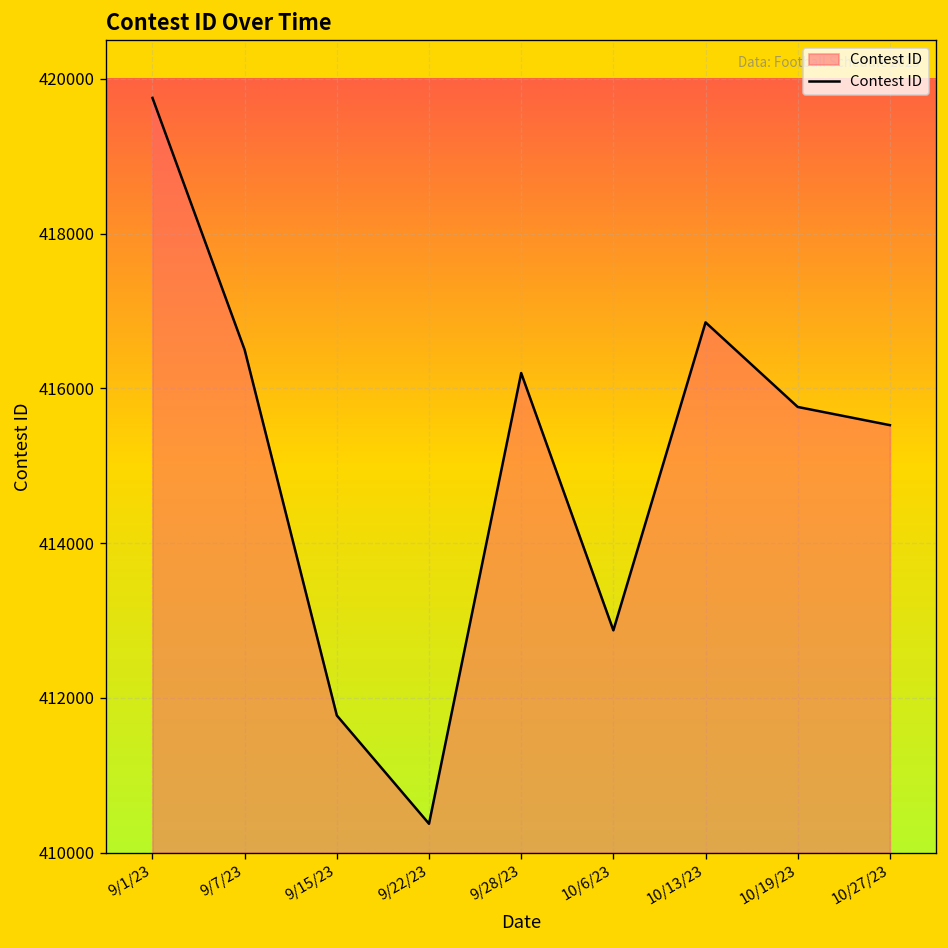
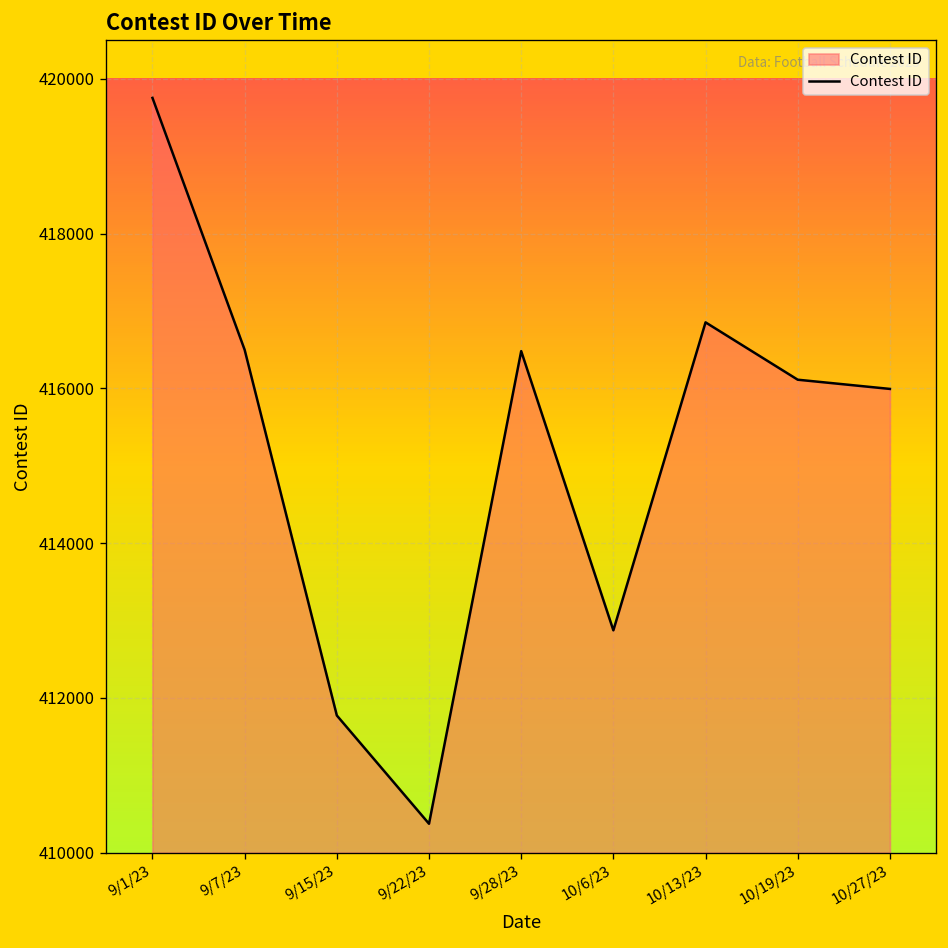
9/28/23: 416200 -> 416500
10/19/23: 415800 -> 416100
10/27/23: 415500 -> 416000
